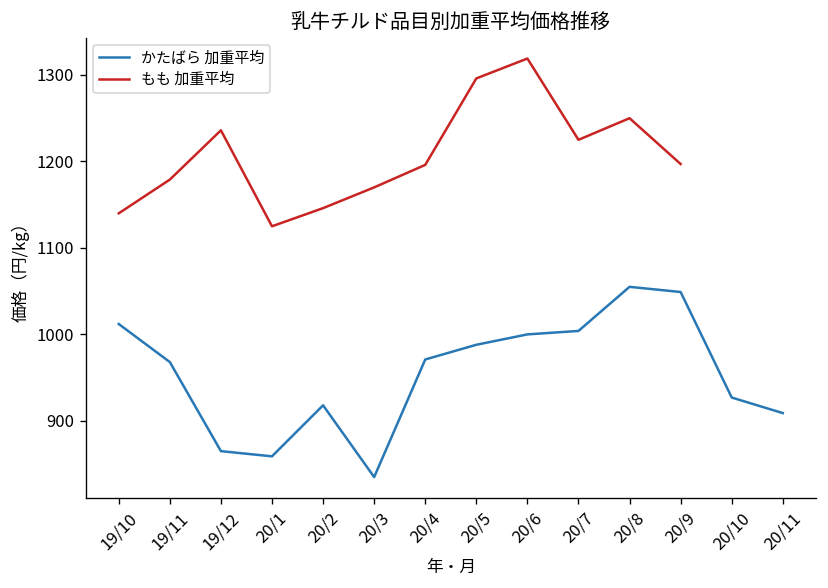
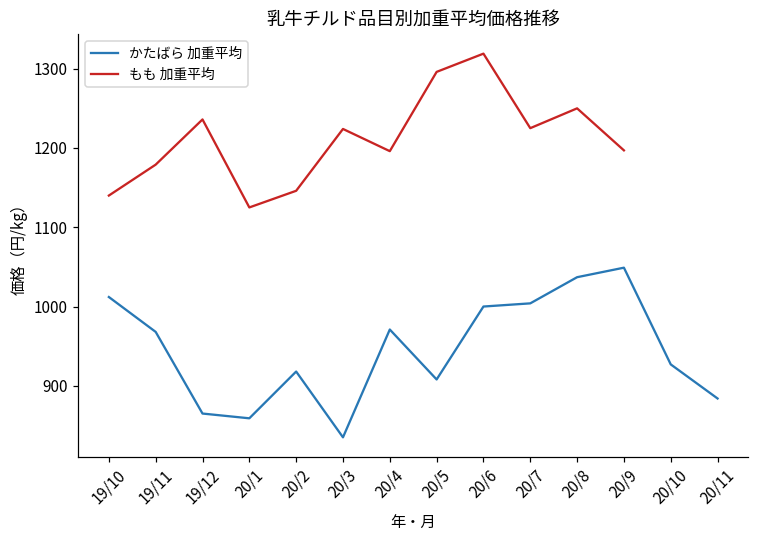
もも 加重平均, 20/3: 1170 -> 1220
かたばら 加重平均, 20/5: 990 -> 910
かたばら 加重平均, 20/8: 1060 -> 1040
かたばら 加重平均, 20/11: 910 -> 880
